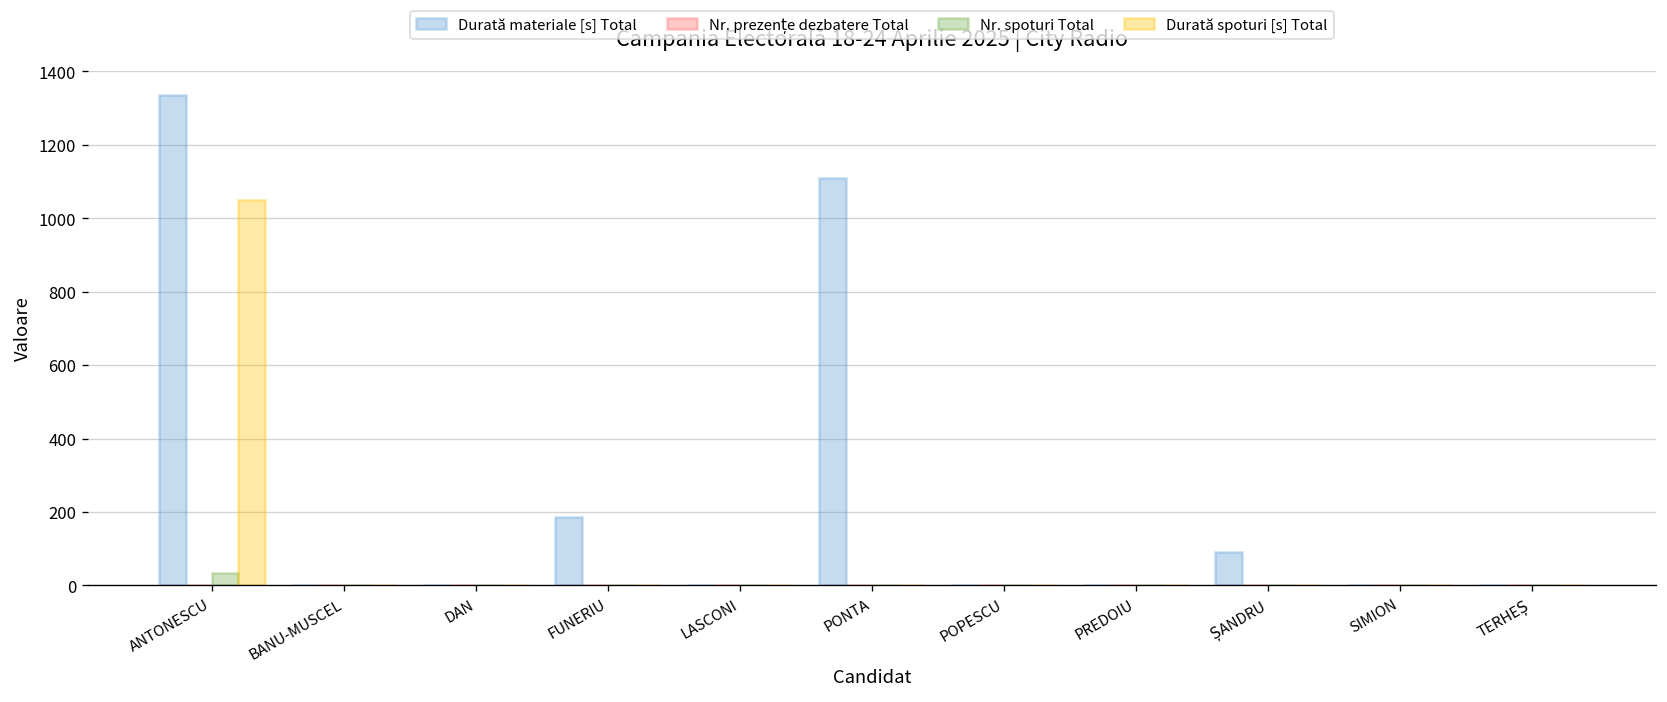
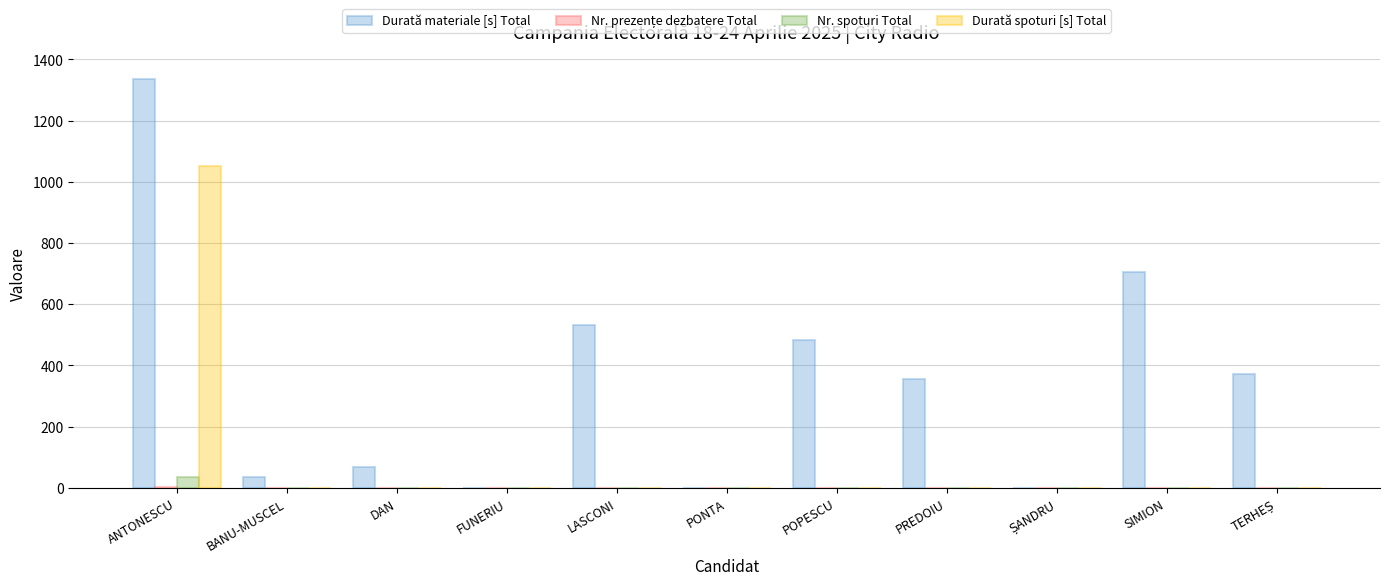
Durată materiale [s] Total, BANU-MUSCEL: 0 -> 40
Durată materiale [s] Total, DAN: 0 -> 70
Durată materiale [s] Total, FUNERIU: 190 -> 0
Durată materiale [s] Total, LASCONI: 0 -> 530
Durată materiale [s] Total, PONTA: 1110 -> 0
Durată materiale [s] Total, POPESCU: 0 -> 480
Durată materiale [s] Total, PREDOIU: 0 -> 360
Durată materiale [s] Total, ȘANDRU: 90 -> 0
Durată materiale [s] Total, SIMION: 0 -> 700
Durată materiale [s] Total, TERHEȘ: 0 -> 370
